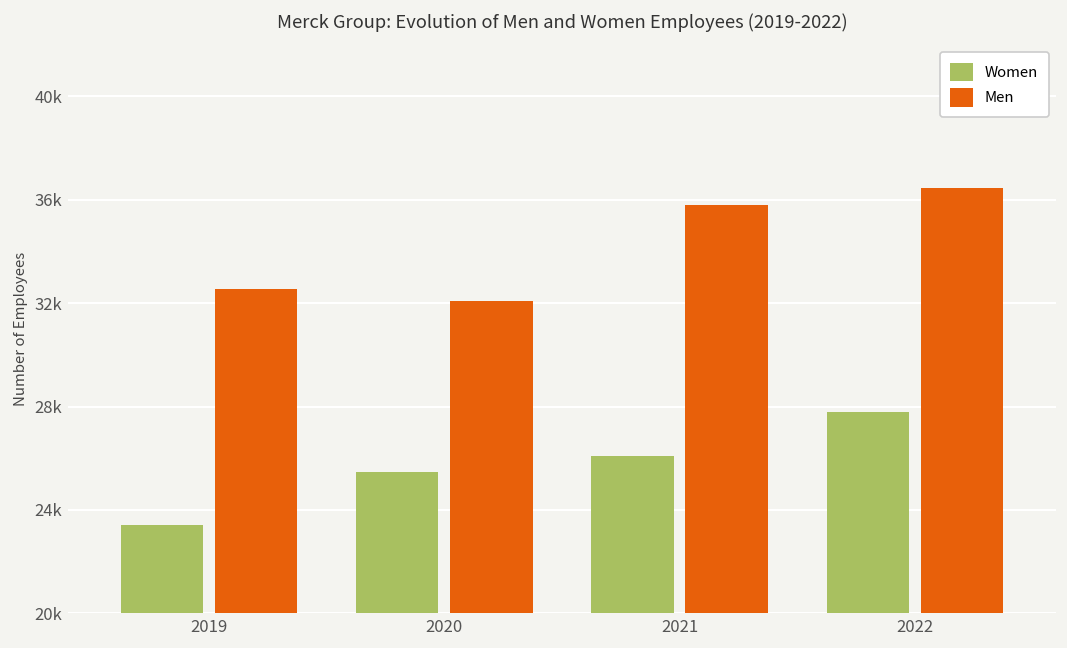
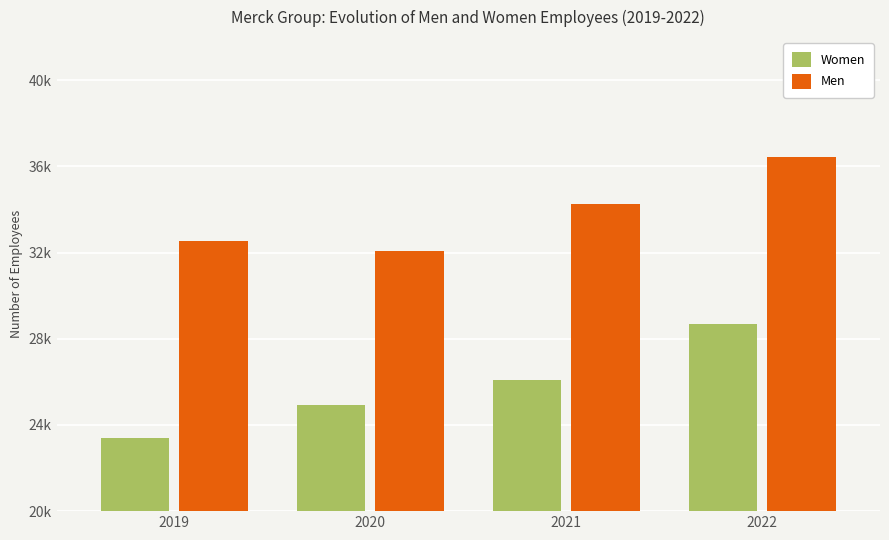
Women, 2020: 25500 -> 24900
Men, 2021: 35800 -> 34300
Women, 2022: 27800 -> 28700
